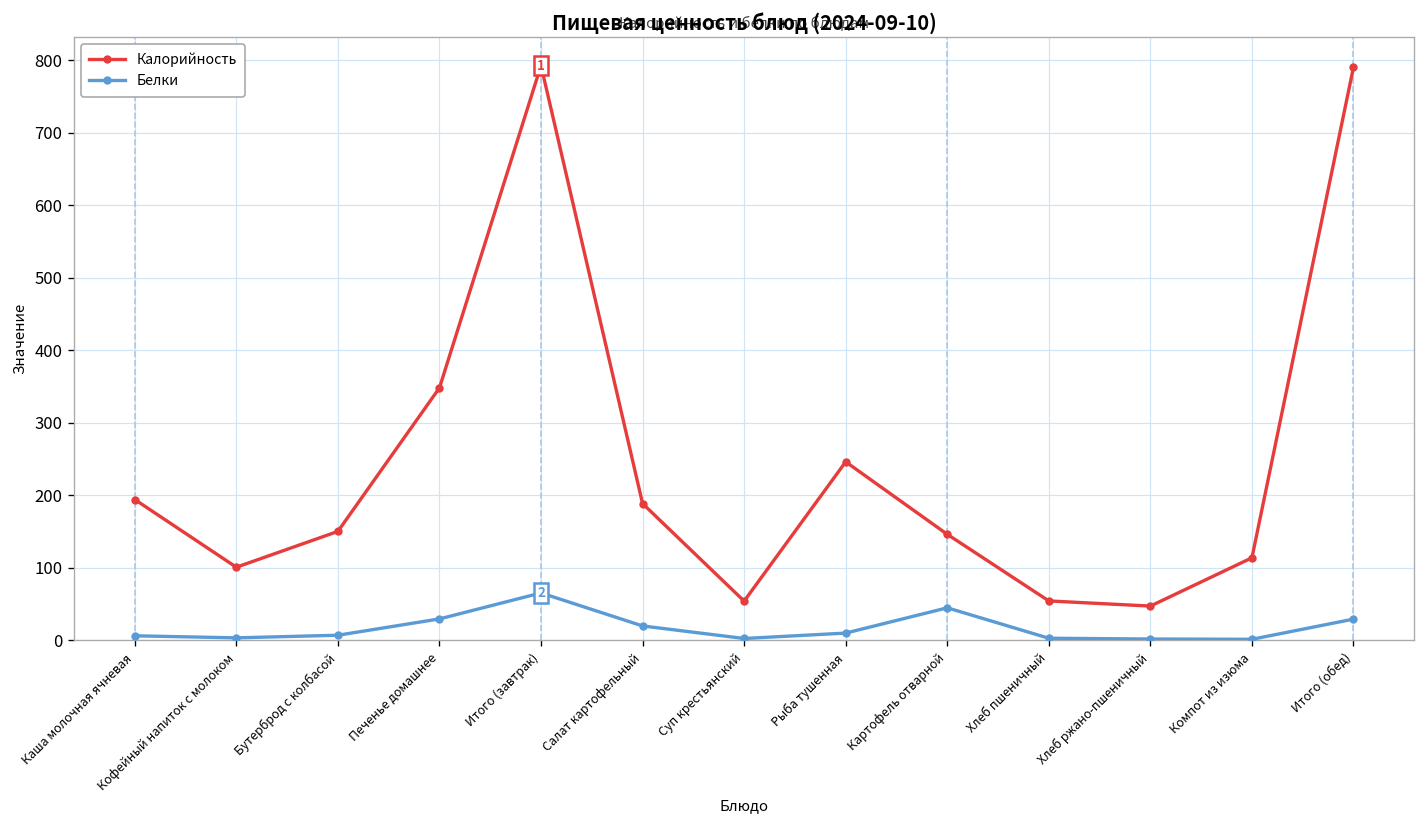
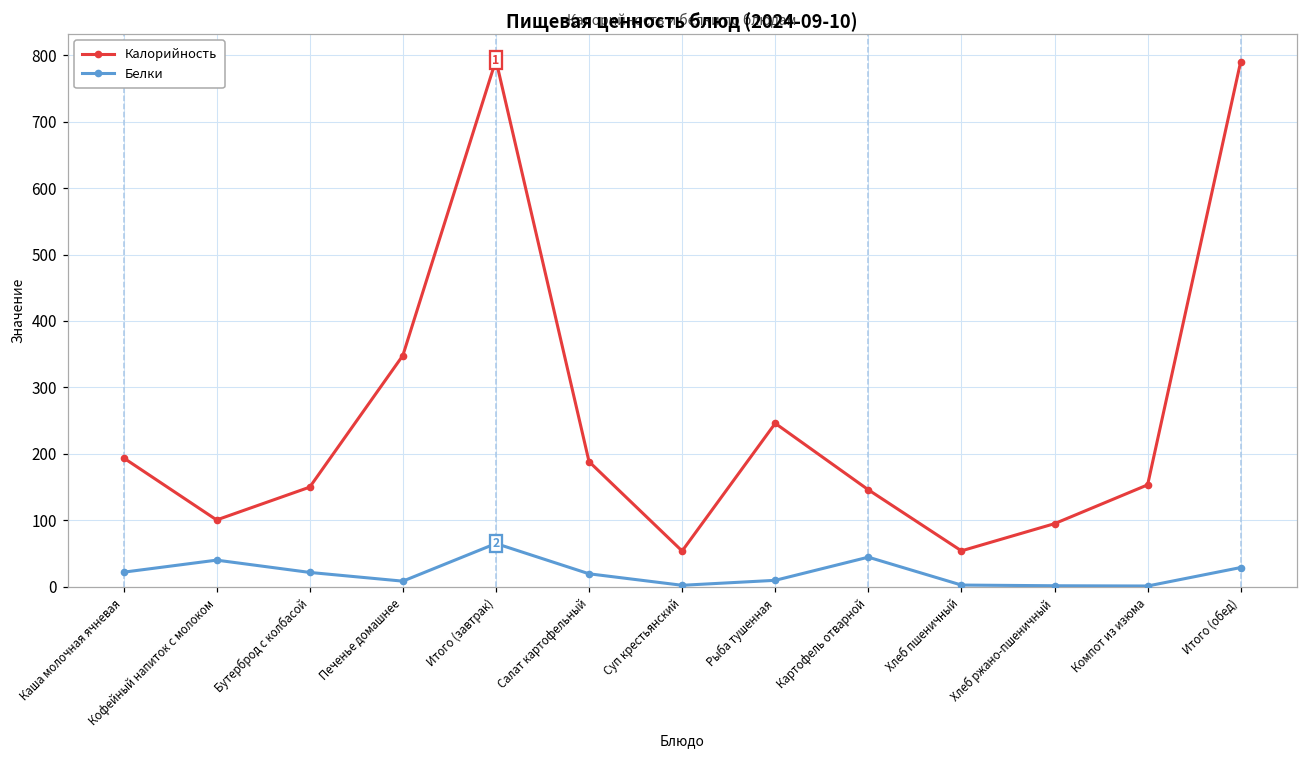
Белки, Каша молочная ячневая: 10 -> 20
Белки, Кофейный напиток с молоком: 0 -> 40
Белки, Бутерброд с колбасой: 10 -> 20
Белки, Печенье домашнее: 30 -> 10
Калорийность, Хлеб ржано-пшеничный: 50 -> 100
Калорийность, Компот из изюма: 110 -> 150
